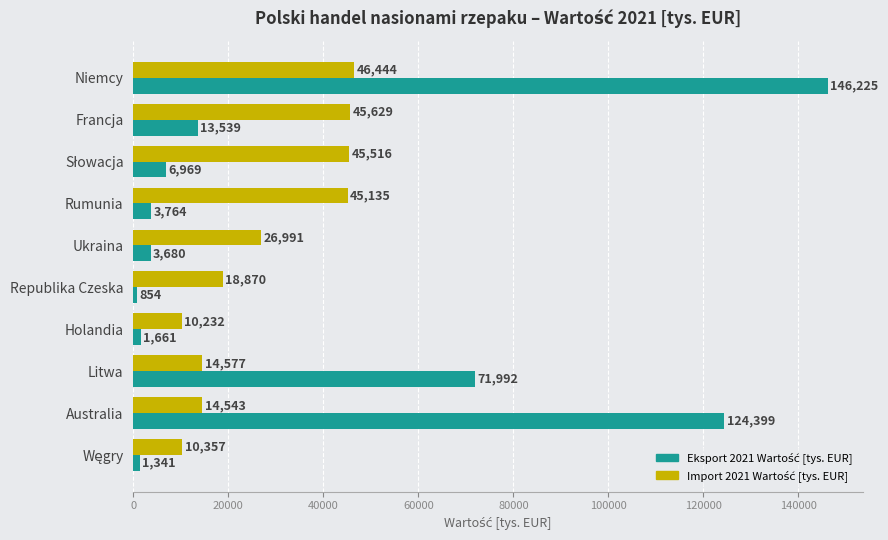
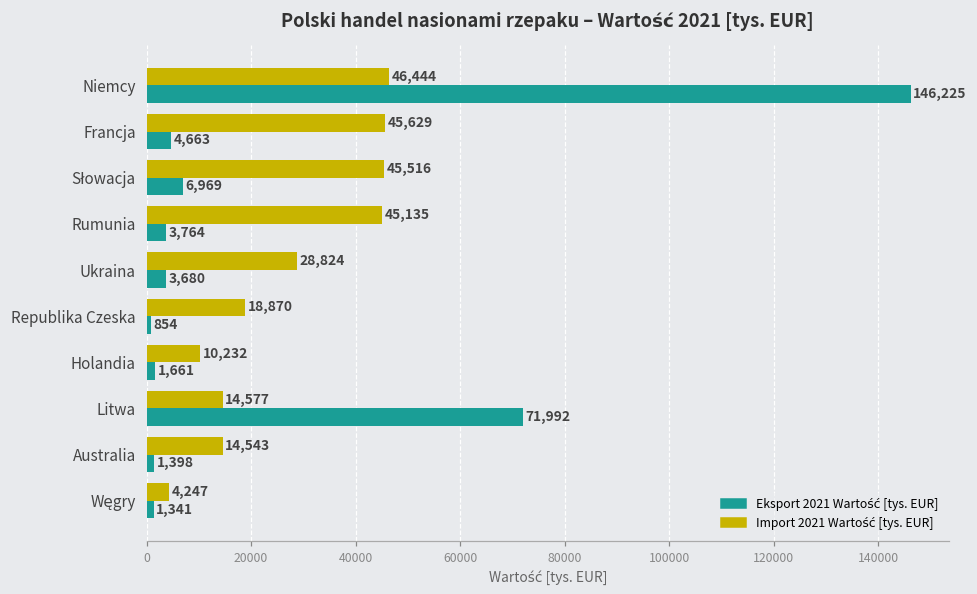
Eksport 2021 Wartość [tys. EUR], Francja: 13,539 -> 4,663
Import 2021 Wartość [tys. EUR], Ukraina: 26,991 -> 28,824
Eksport 2021 Wartość [tys. EUR], Australia: 124,399 -> 1,398
Import 2021 Wartość [tys. EUR], Węgry: 10,357 -> 4,247
